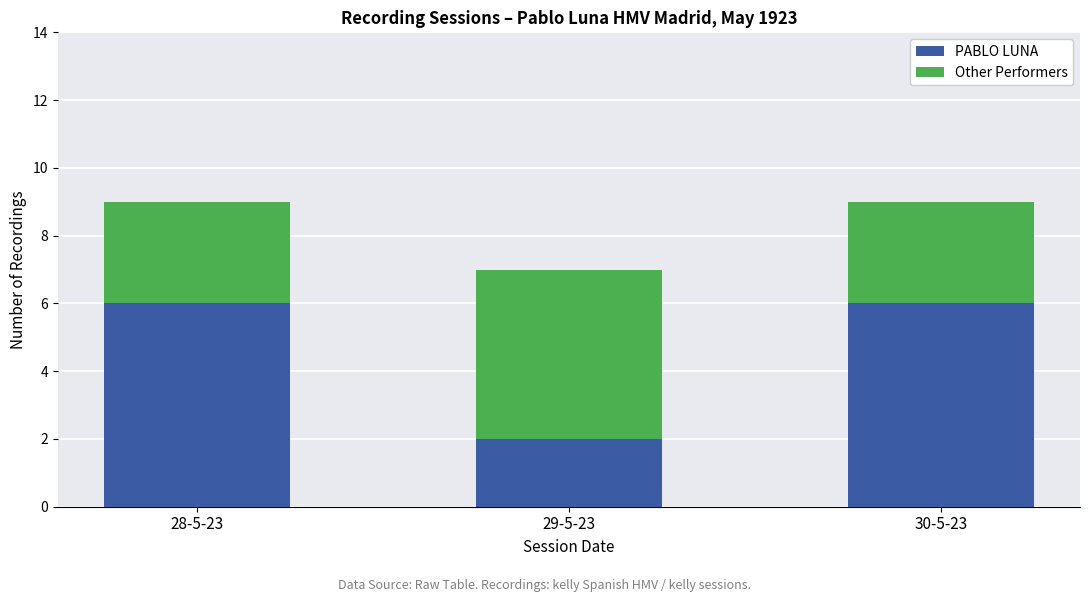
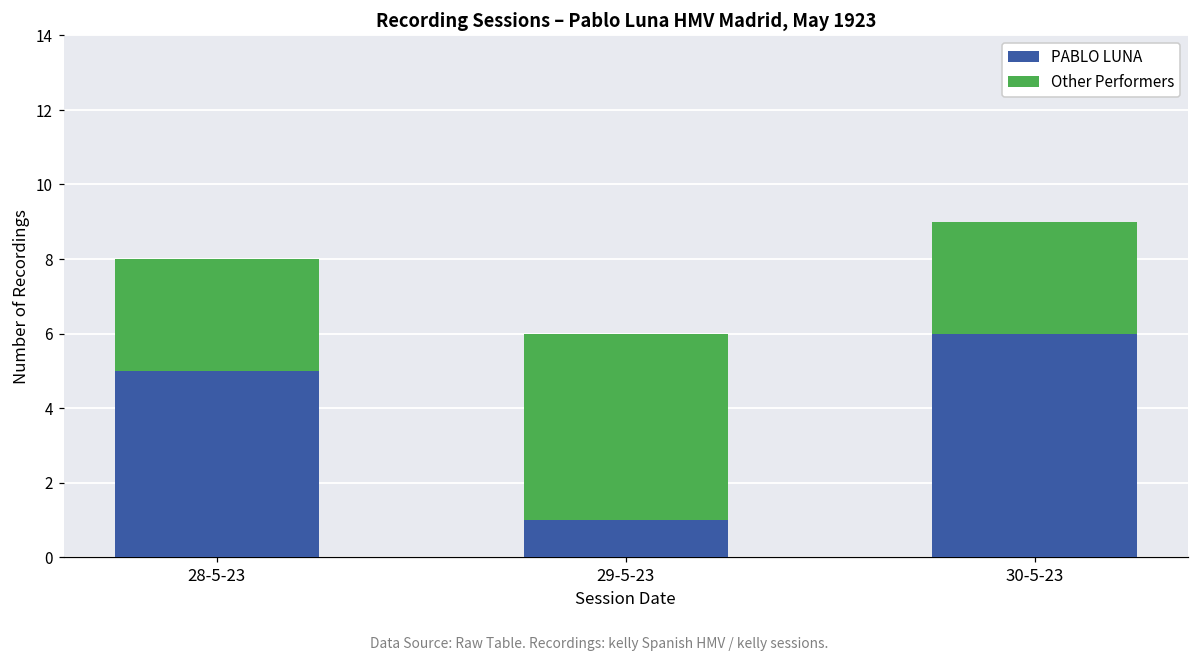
PABLO LUNA, 28-5-23: 6 -> 5
PABLO LUNA, 29-5-23: 2 -> 1
